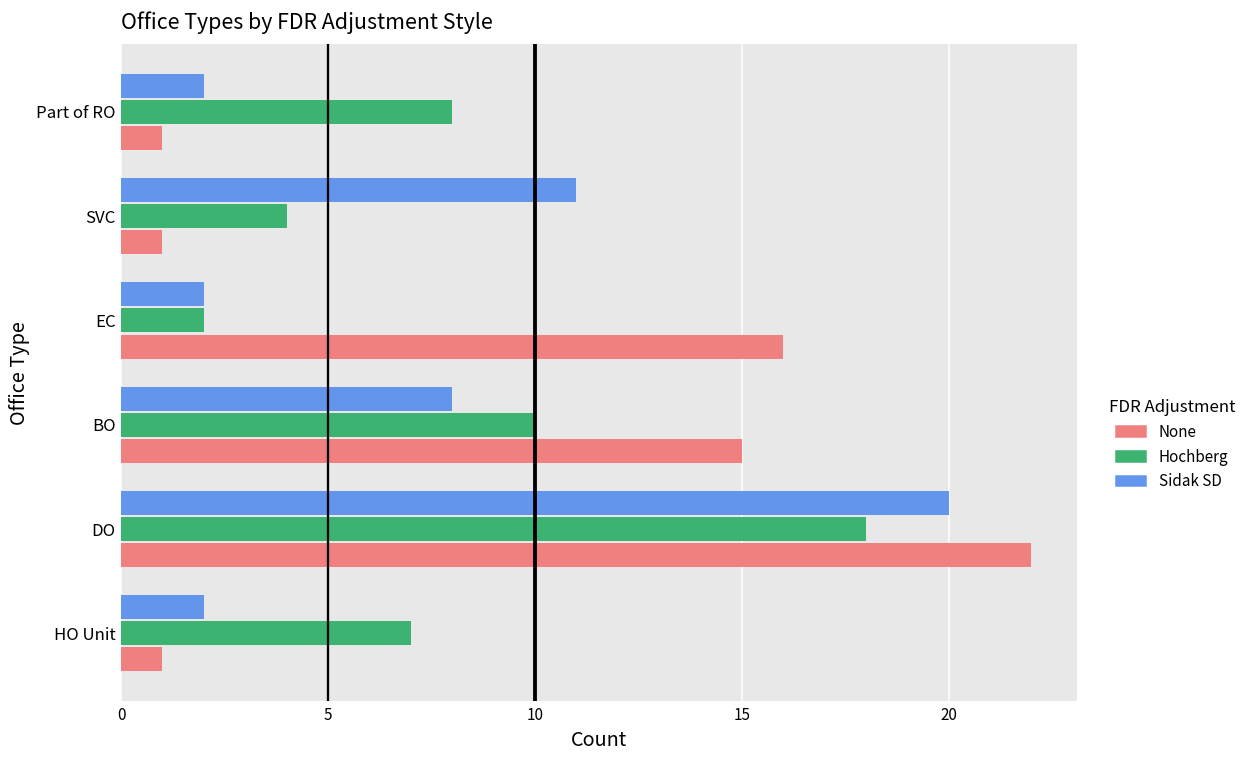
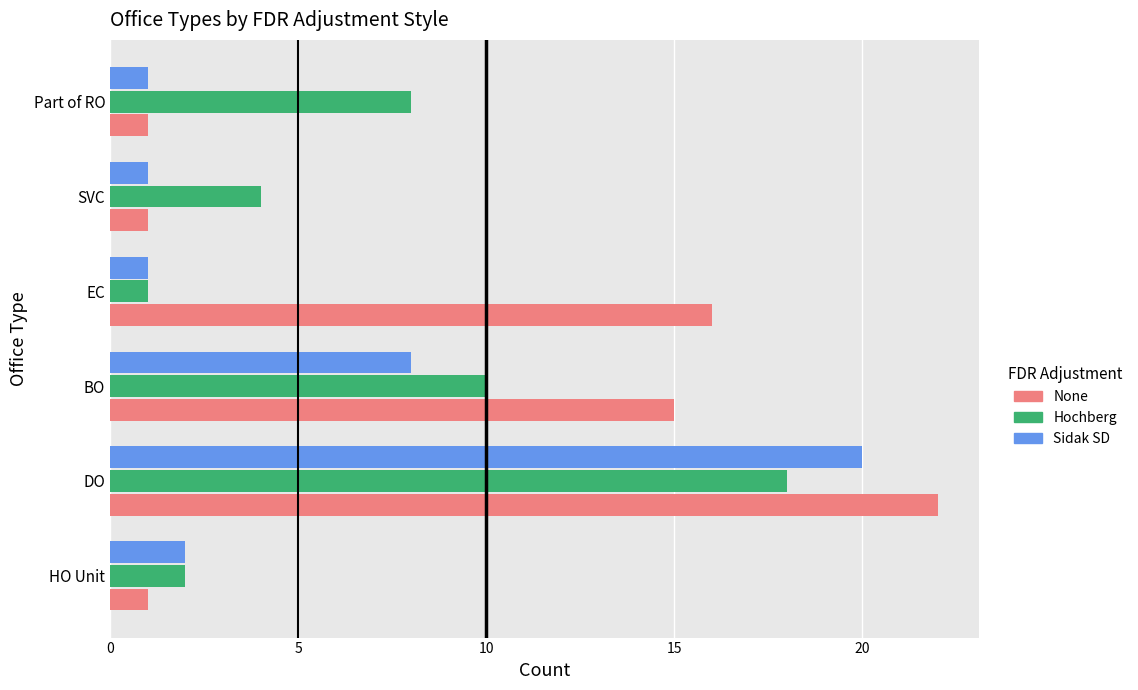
Sidak SD, Part of RO: 2 -> 1
Sidak SD, SVC: 11 -> 1
Sidak SD, EC: 2 -> 1
Hochberg, EC: 2 -> 1
Hochberg, HO Unit: 7 -> 2
